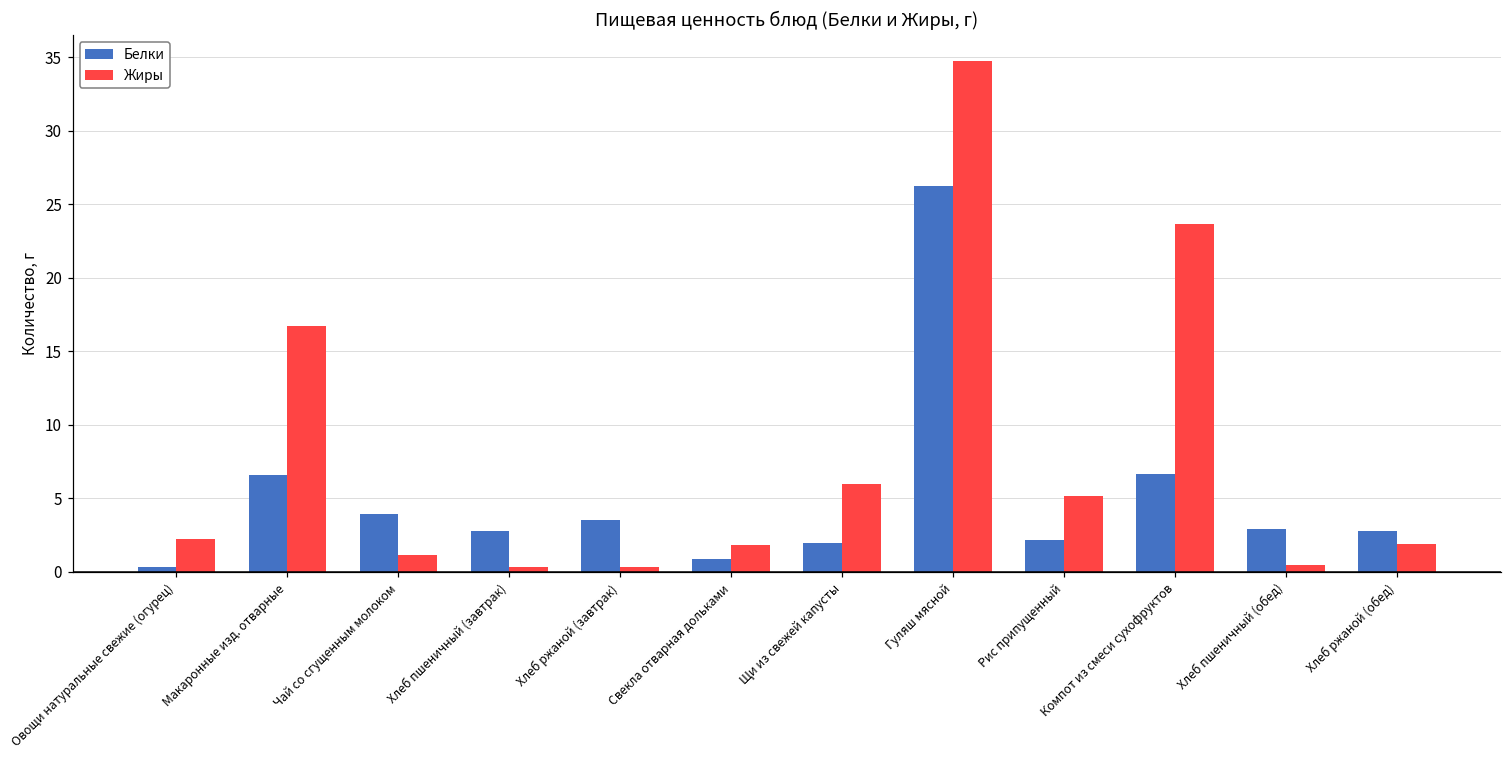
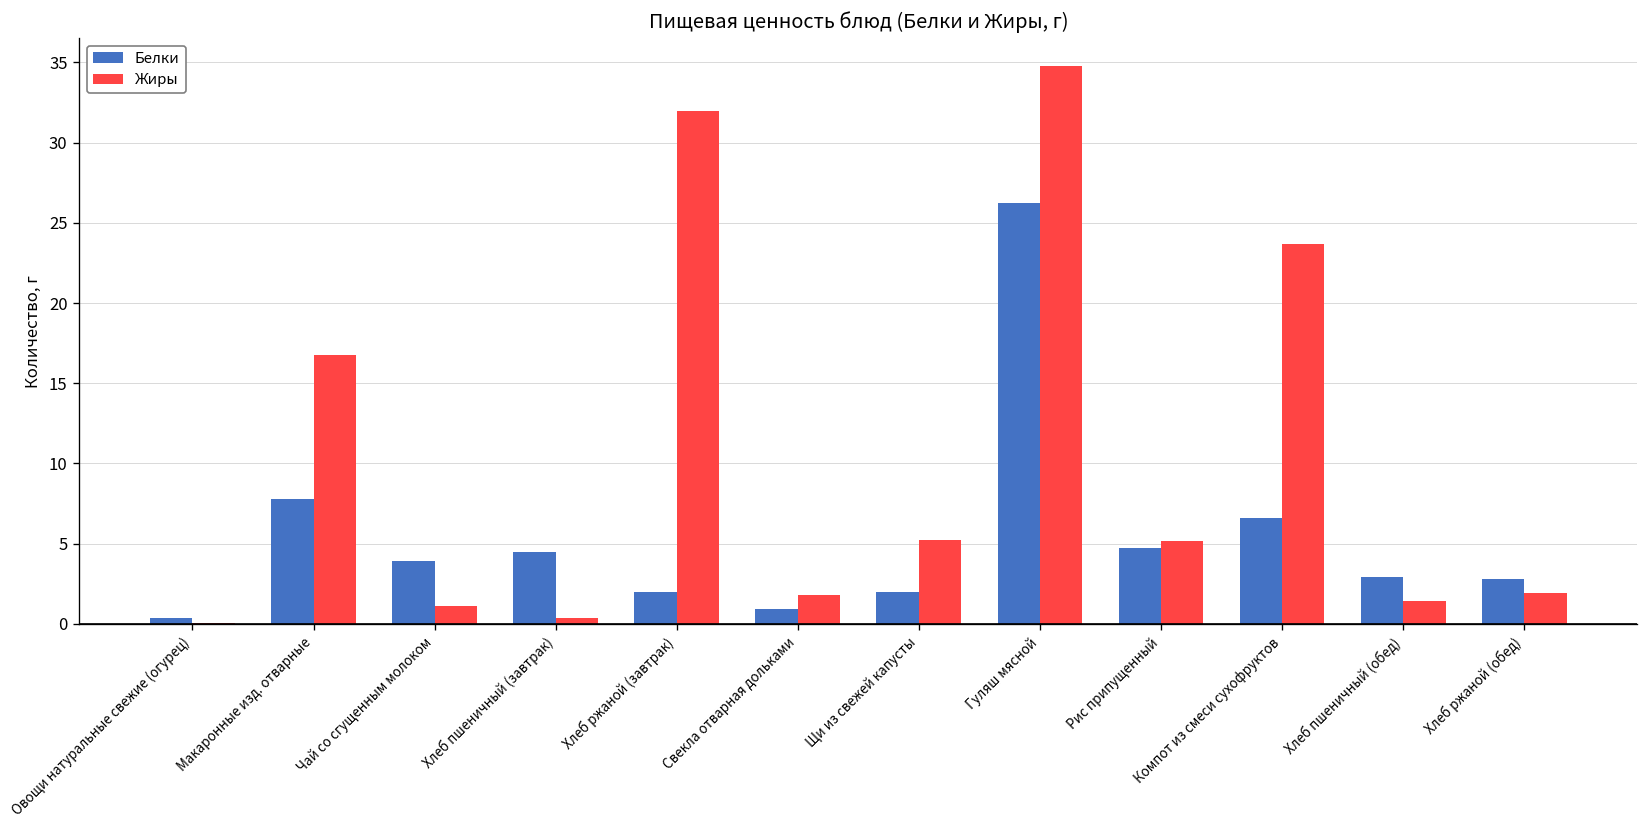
Жиры, Овощи натуральные свежие (огурец): 2.3 -> 0.1
Белки, Макаронные изд. отварные: 6.6 -> 7.8
Белки, Хлеб пшеничный (завтрак): 2.8 -> 4.5
Белки, Хлеб ржаной (завтрак): 3.5 -> 2.0
Жиры, Хлеб ржаной (завтрак): 0.4 -> 32.0
Жиры, Щи из свежей капусты: 6.0 -> 5.2
Белки, Рис припущенный: 2.2 -> 4.7
Жиры, Хлеб пшеничный (обед): 0.5 -> 1.4
